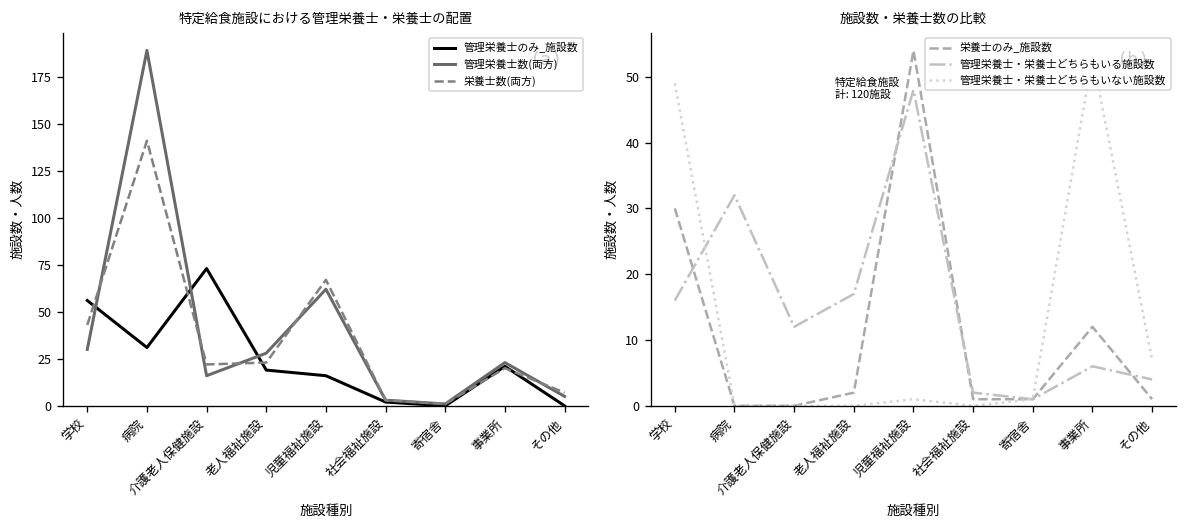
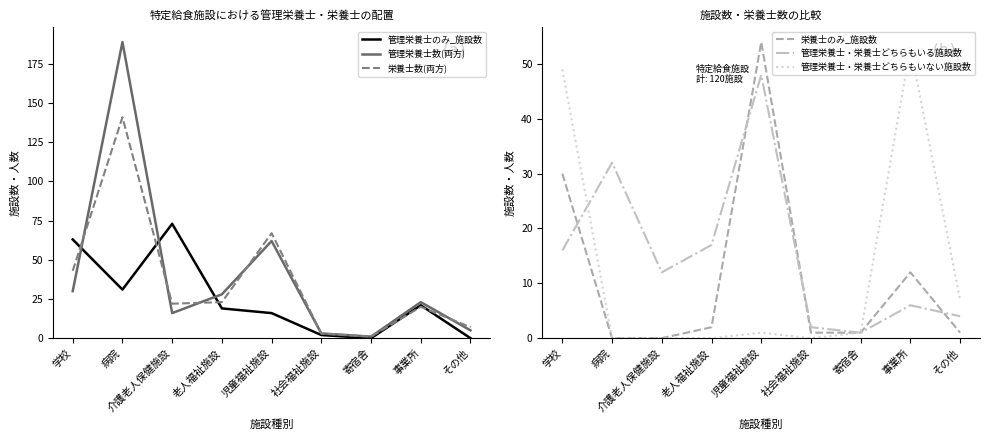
特定給食施設における管理栄養士・栄養士の配置, 管理栄養士のみ_施設数, 学校: 56 -> 63
